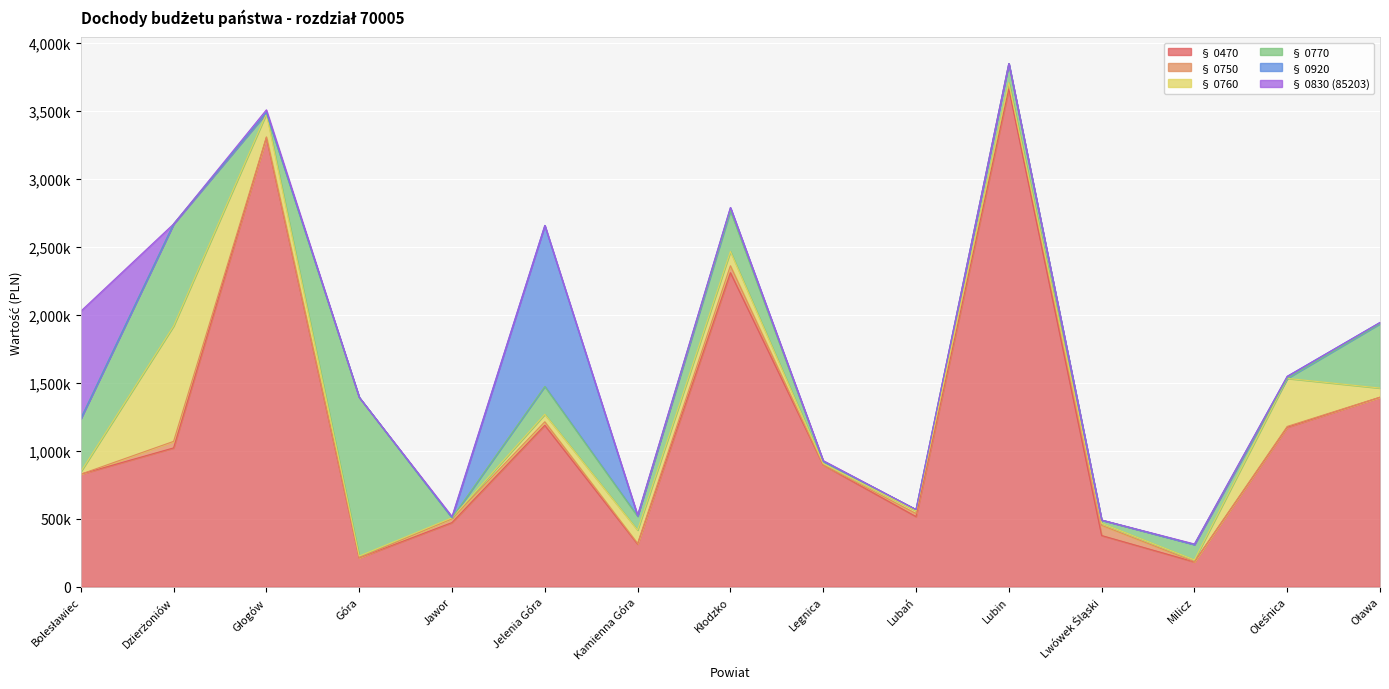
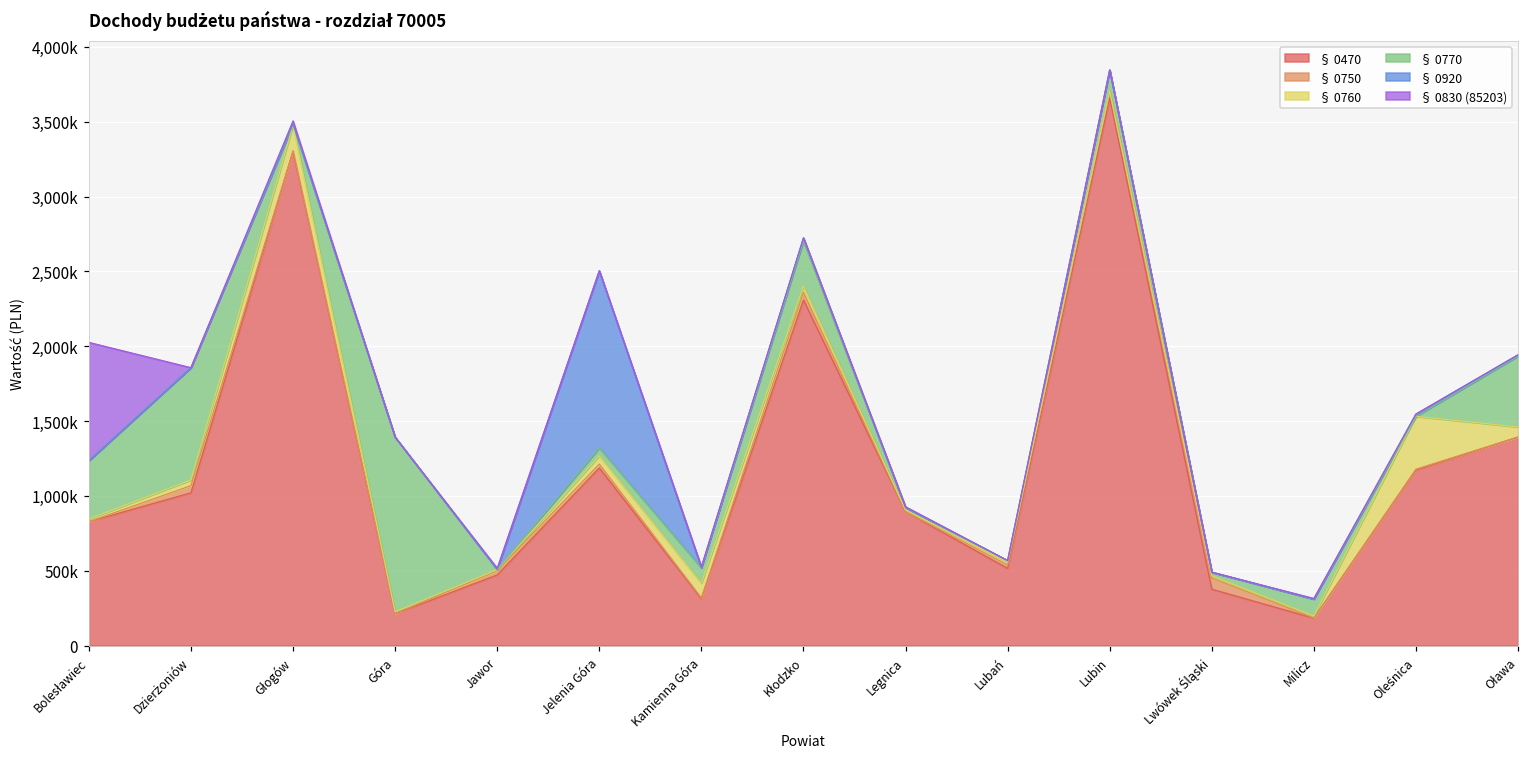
§ 0760, Dzierżoniów: 850,000 -> 40,000
§ 0770, Jelenia Góra: 210,000 -> 50,000
§ 0760, Kłodzko: 110,000 -> 40,000
